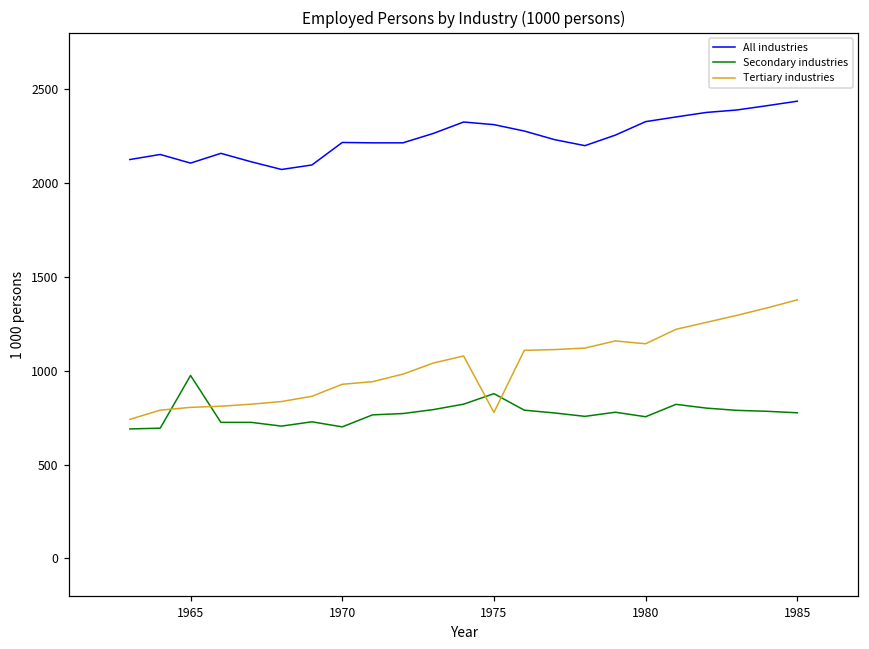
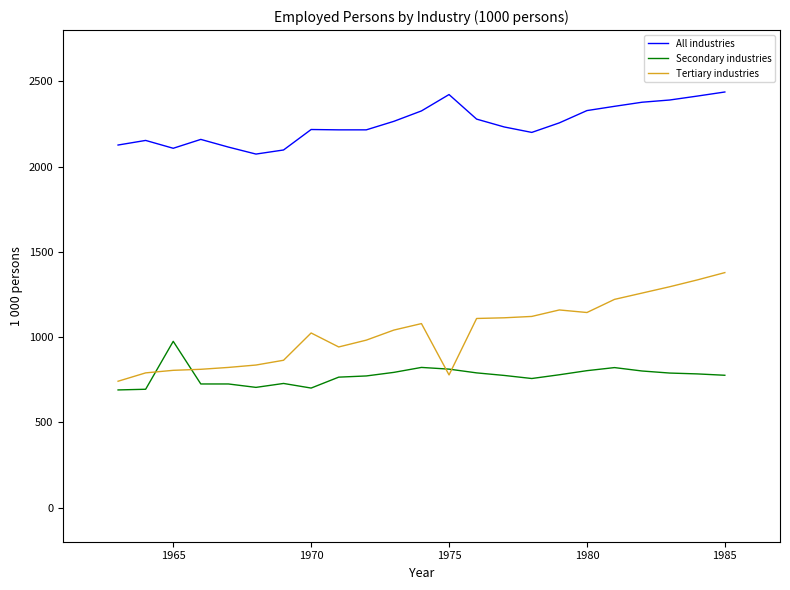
Tertiary industries, 1970: 930 -> 1020
All industries, 1975: 2310 -> 2420
Secondary industries, 1975: 880 -> 810
Secondary industries, 1980: 760 -> 800
